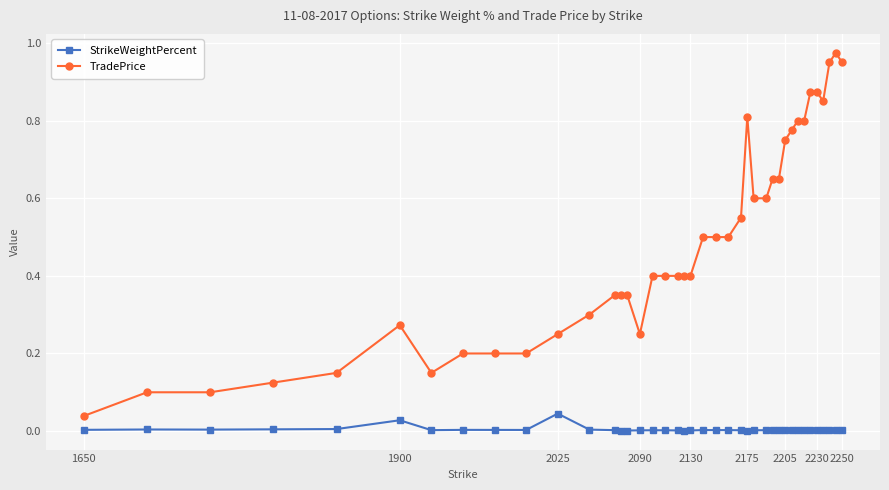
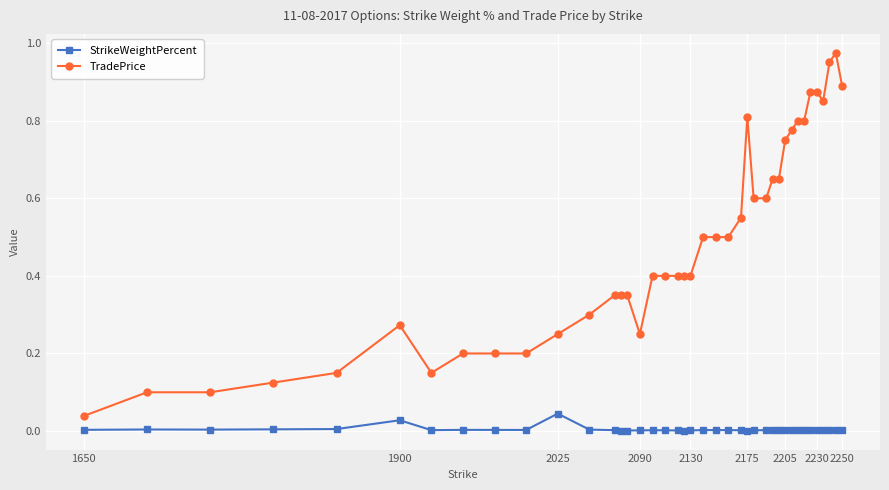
TradePrice, 2250: 0.95 -> 0.89
